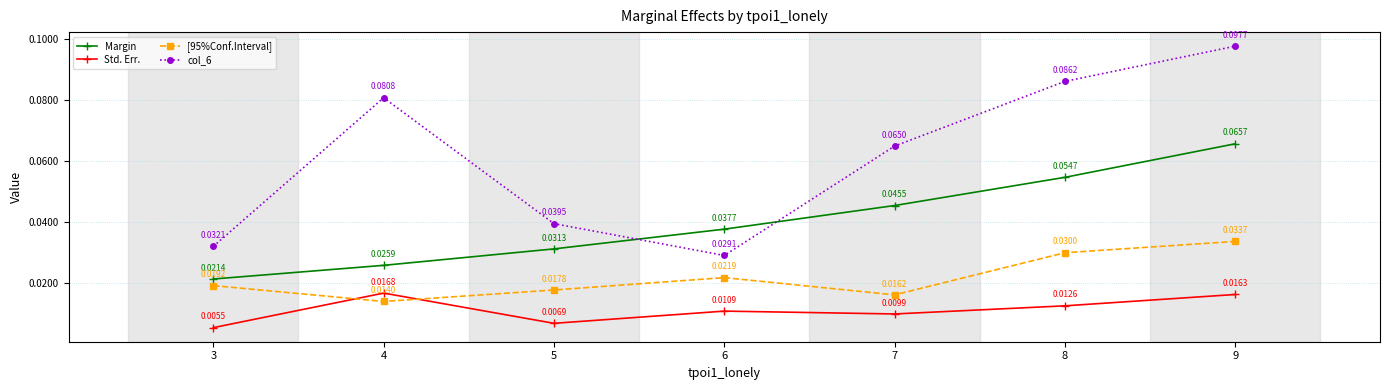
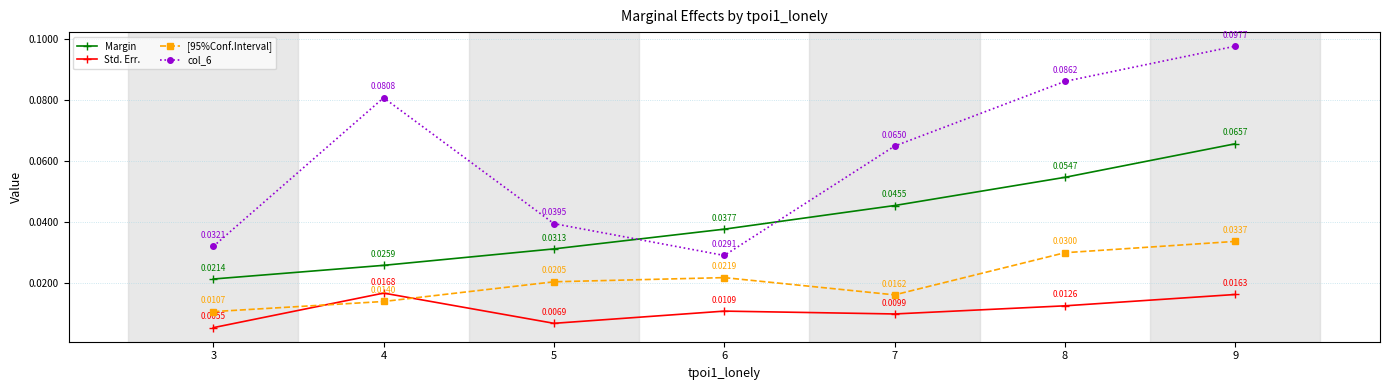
[95%Conf.Interval], 3: 0.0192 -> 0.0107
[95%Conf.Interval], 5: 0.0178 -> 0.0205
